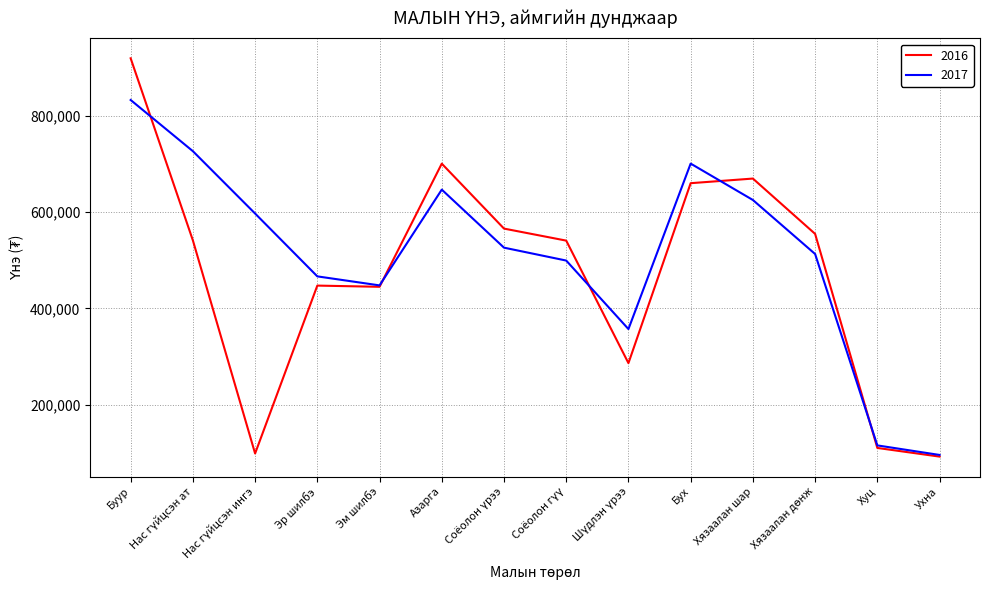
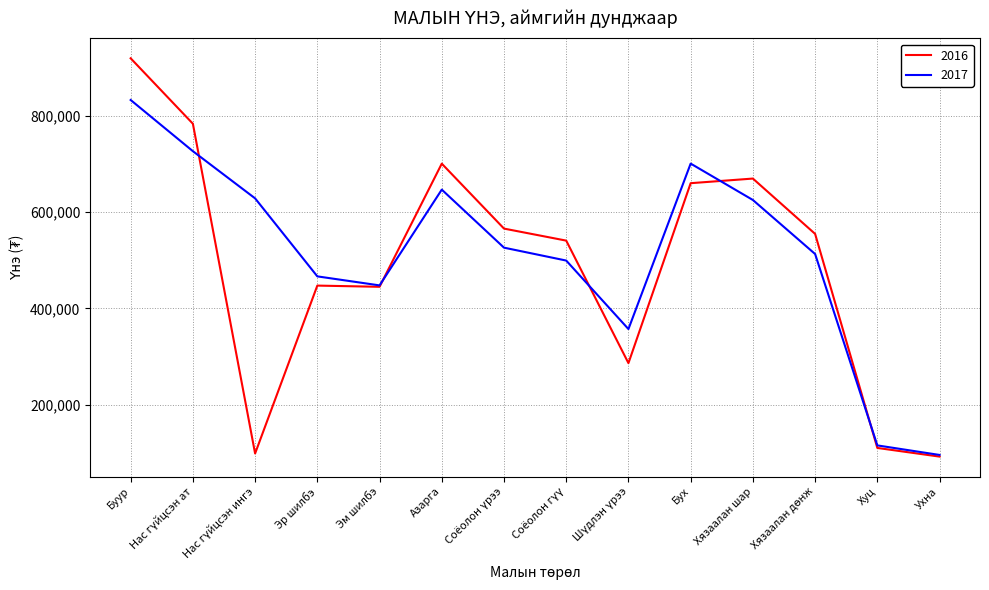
2016, Нас гүйцсэн ат: 540,000 -> 780,000
2017, Нас гүйцсэн ингэ: 600,000 -> 630,000
